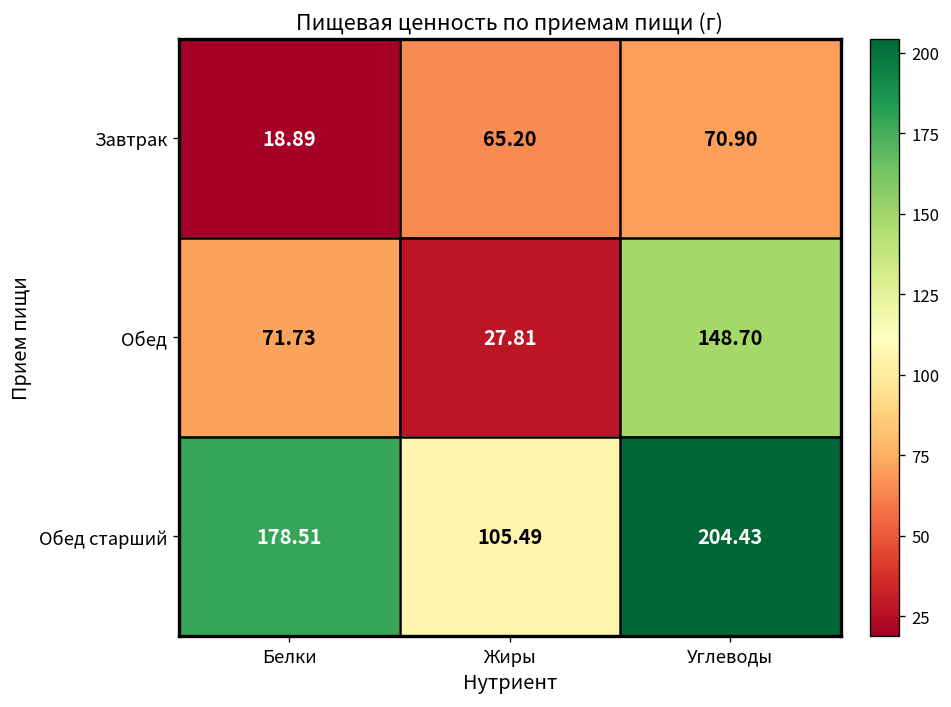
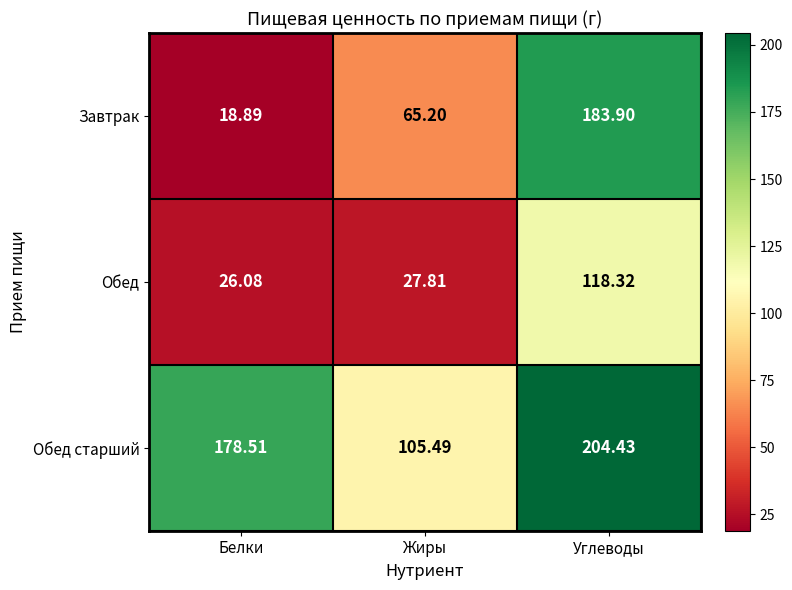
Завтрак, Углеводы: 70.90 -> 183.90
Обед, Белки: 71.73 -> 26.08
Обед, Углеводы: 148.70 -> 118.32
